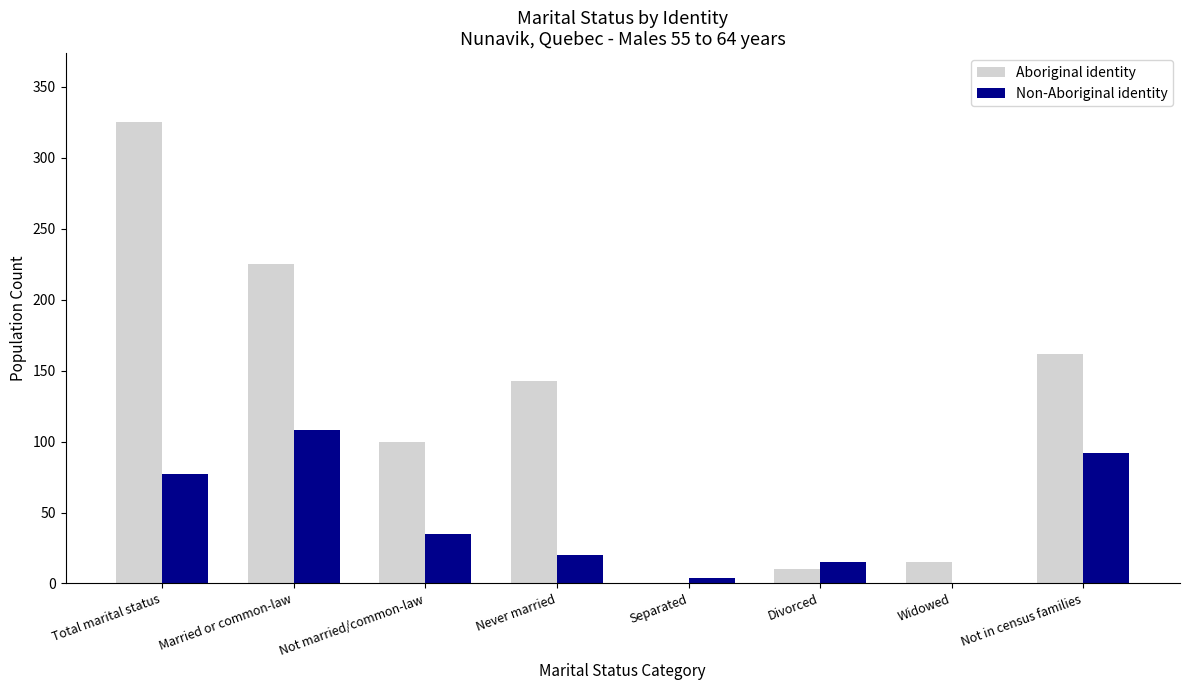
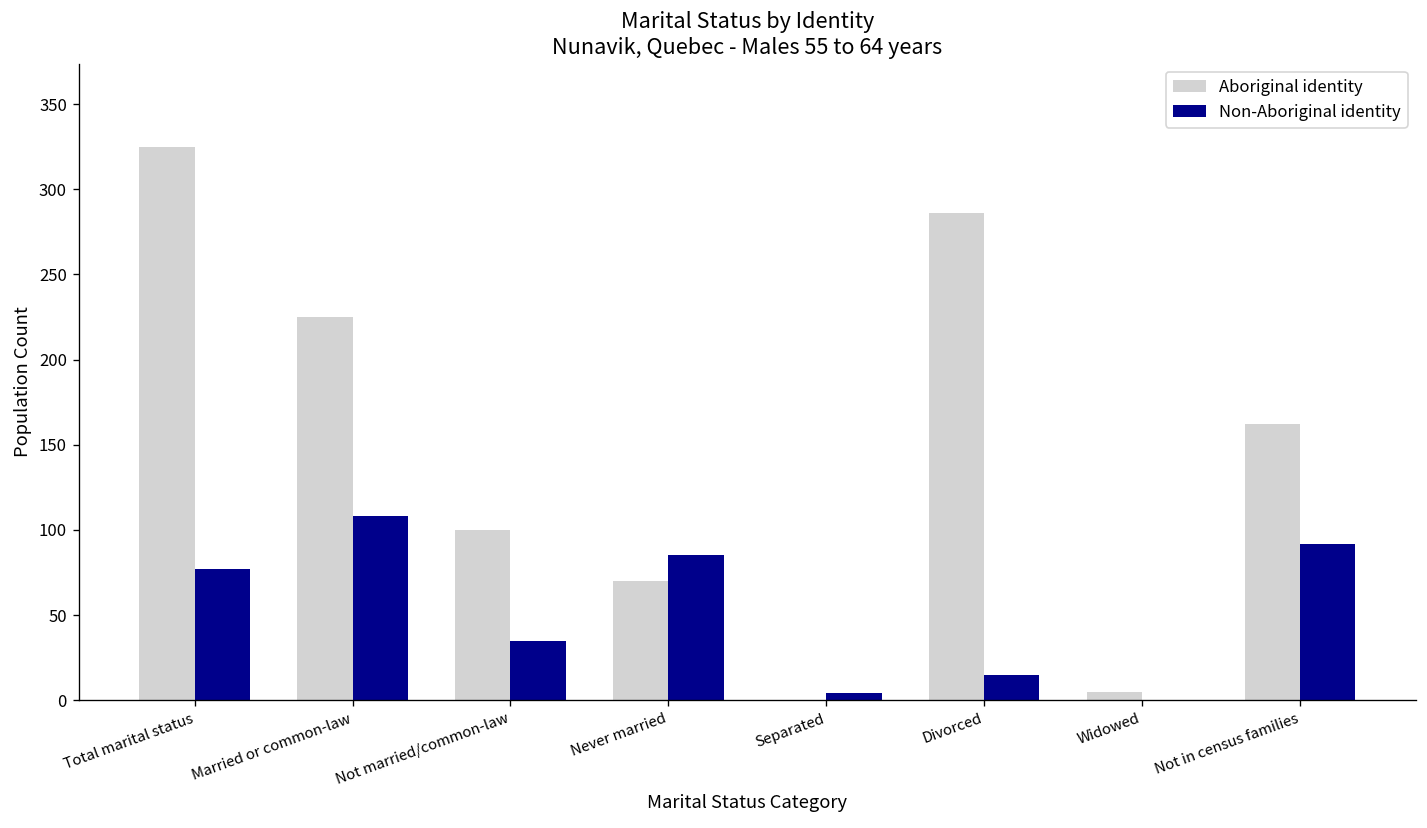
Aboriginal identity, Never married: 143 -> 70
Non-Aboriginal identity, Never married: 20 -> 85
Aboriginal identity, Divorced: 10 -> 286
Aboriginal identity, Widowed: 15 -> 5
